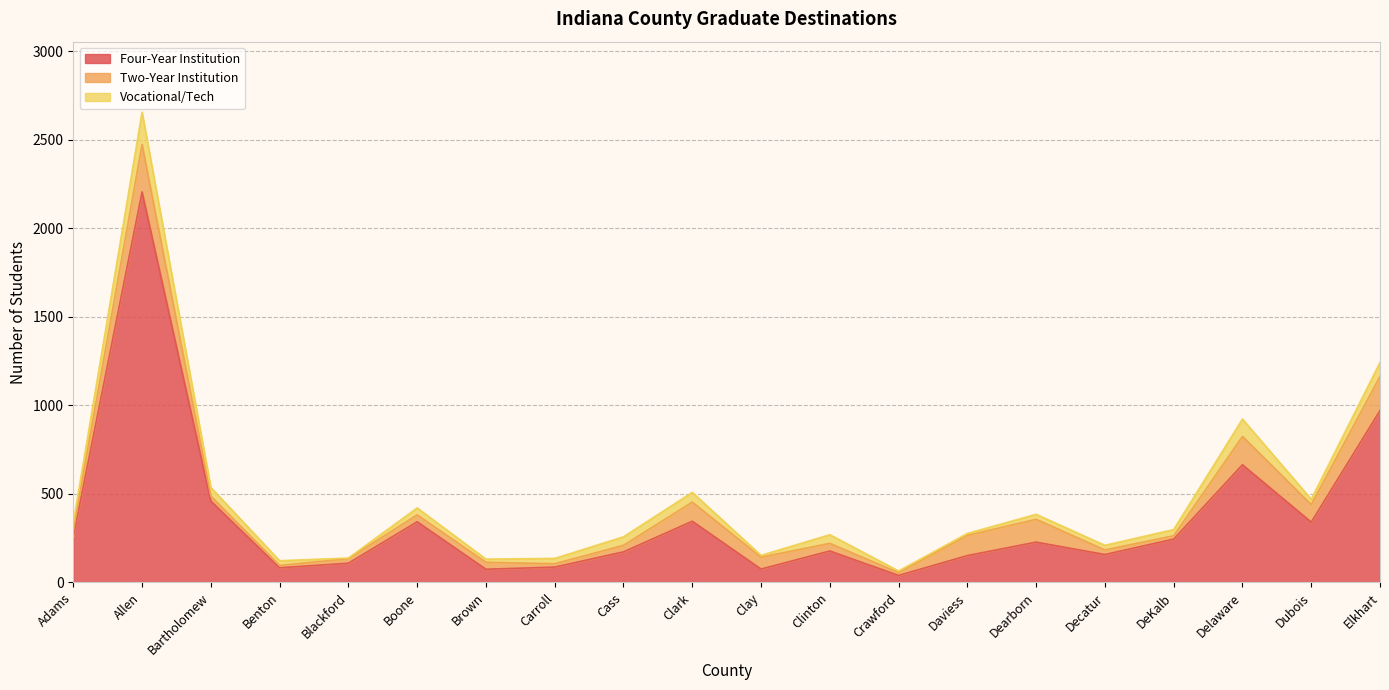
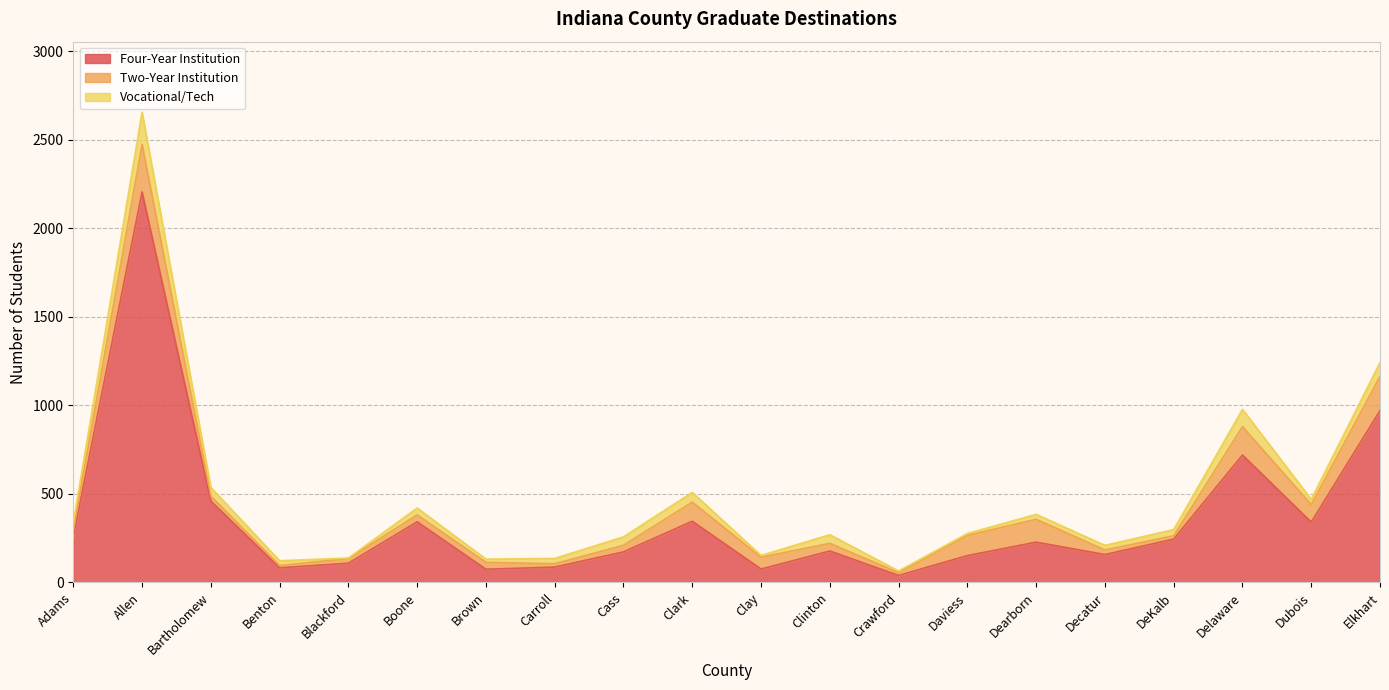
Four-Year Institution, Delaware: 670 -> 720
